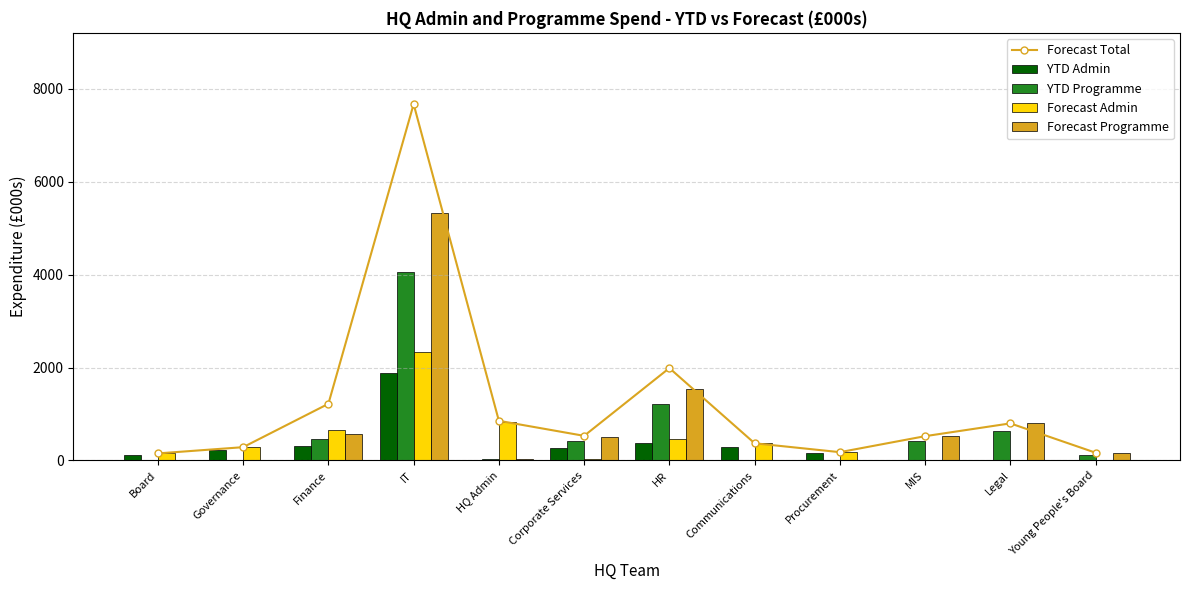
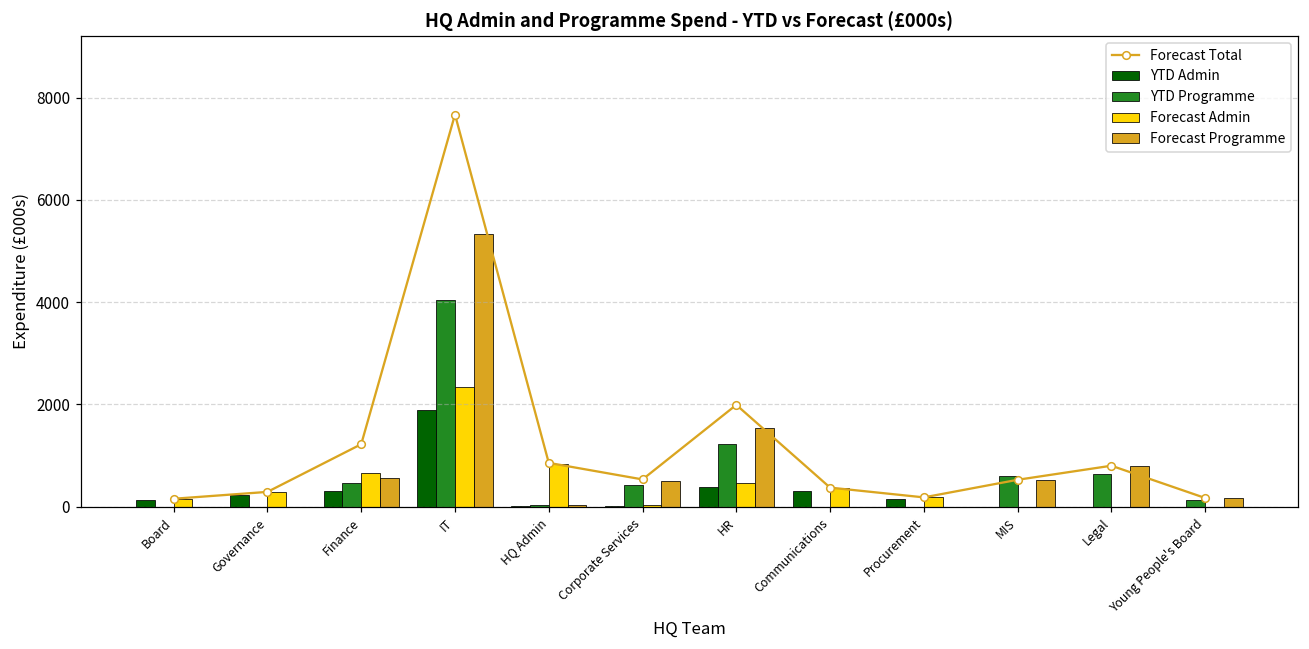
YTD Admin, Corporate Services: 300 -> 0
YTD Programme, MIS: 400 -> 600
